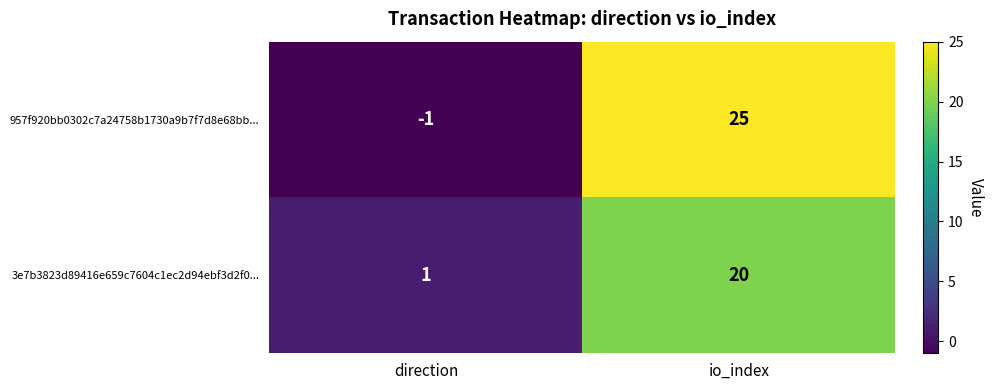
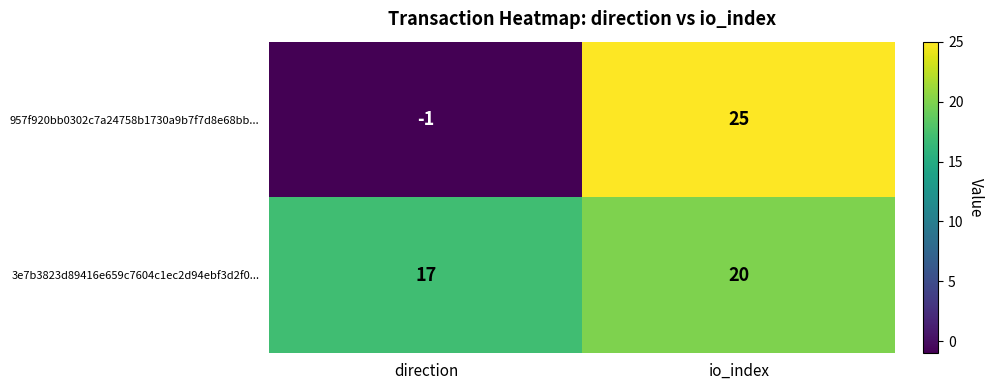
3e7b3823d89416e659c7604c1ec2d94ebf3d2f0..., direction: 1 -> 17
